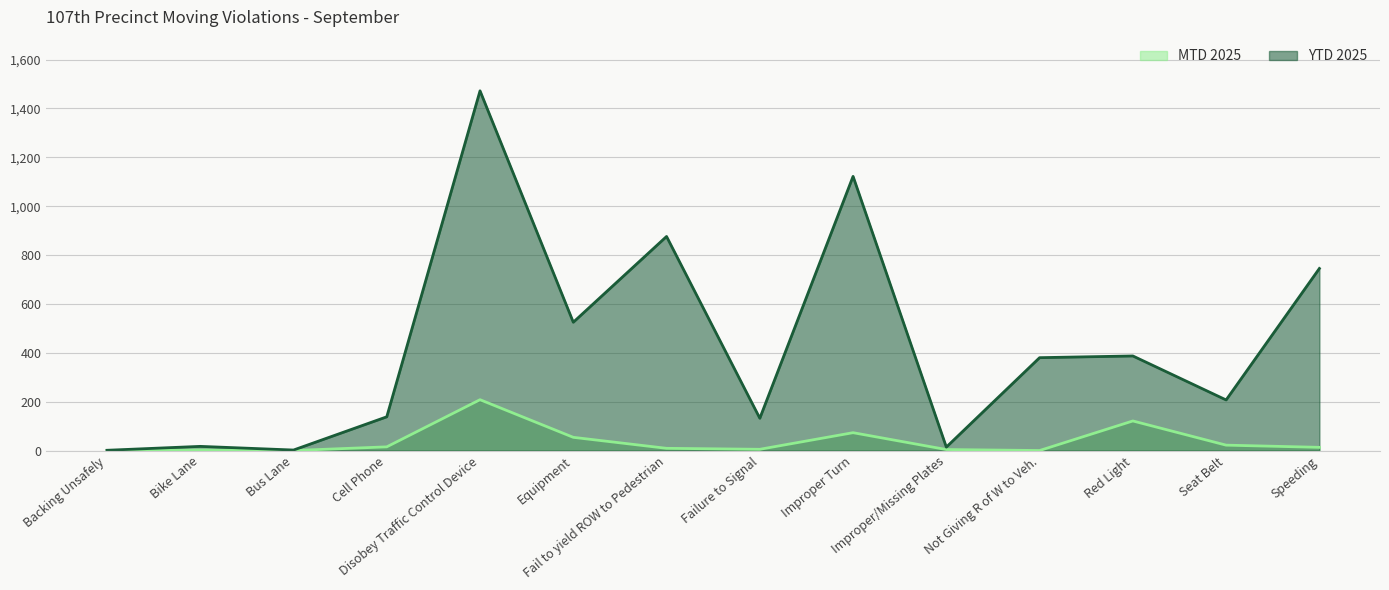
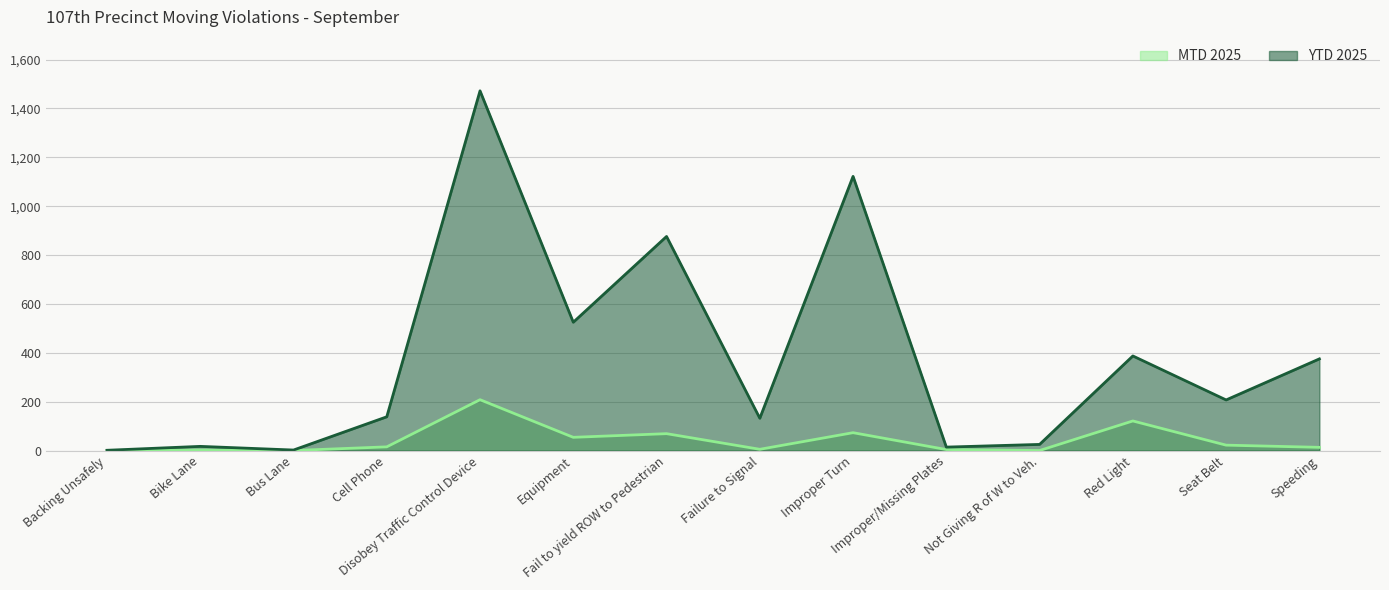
MTD 2025, Fail to yield ROW to Pedestrian: 10 -> 70
YTD 2025, Not Giving R of W to Veh.: 380 -> 30
YTD 2025, Speeding: 750 -> 380
